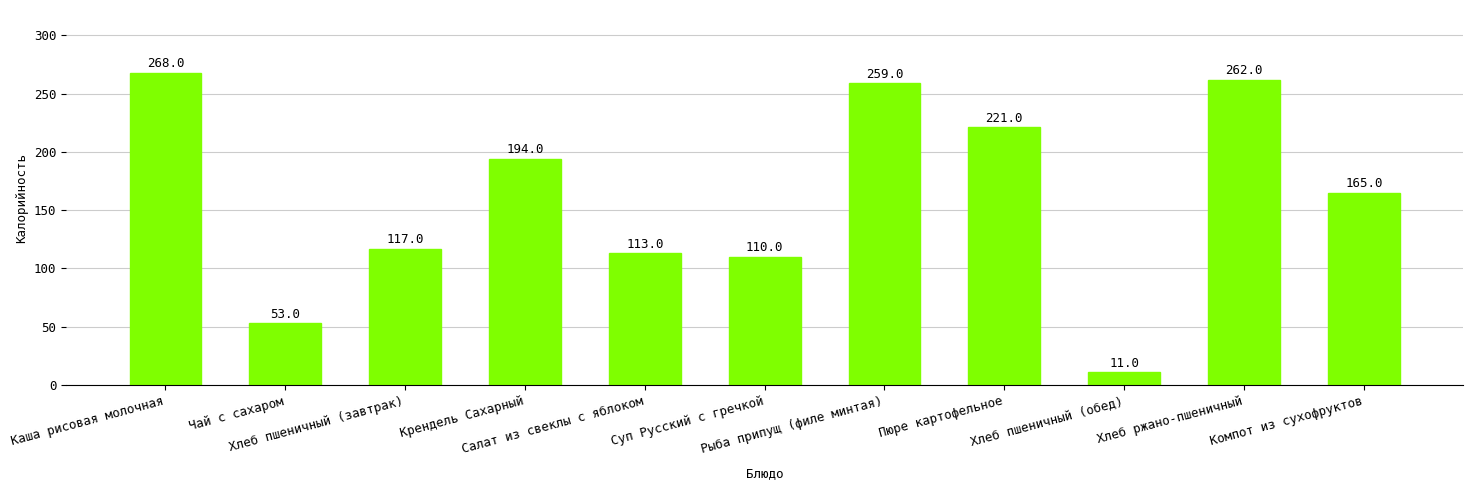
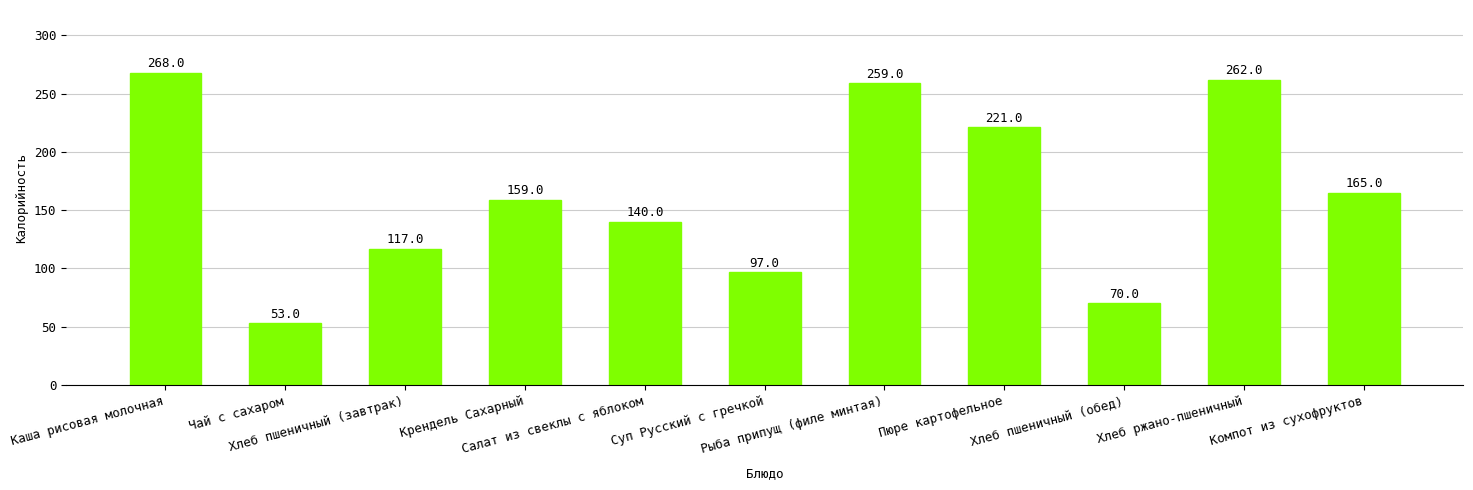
Крендель Сахарный: 194.0 -> 159.0
Салат из свеклы с яблоком: 113.0 -> 140.0
Суп Русский с гречкой: 110.0 -> 97.0
Хлеб пшеничный (обед): 11.0 -> 70.0
